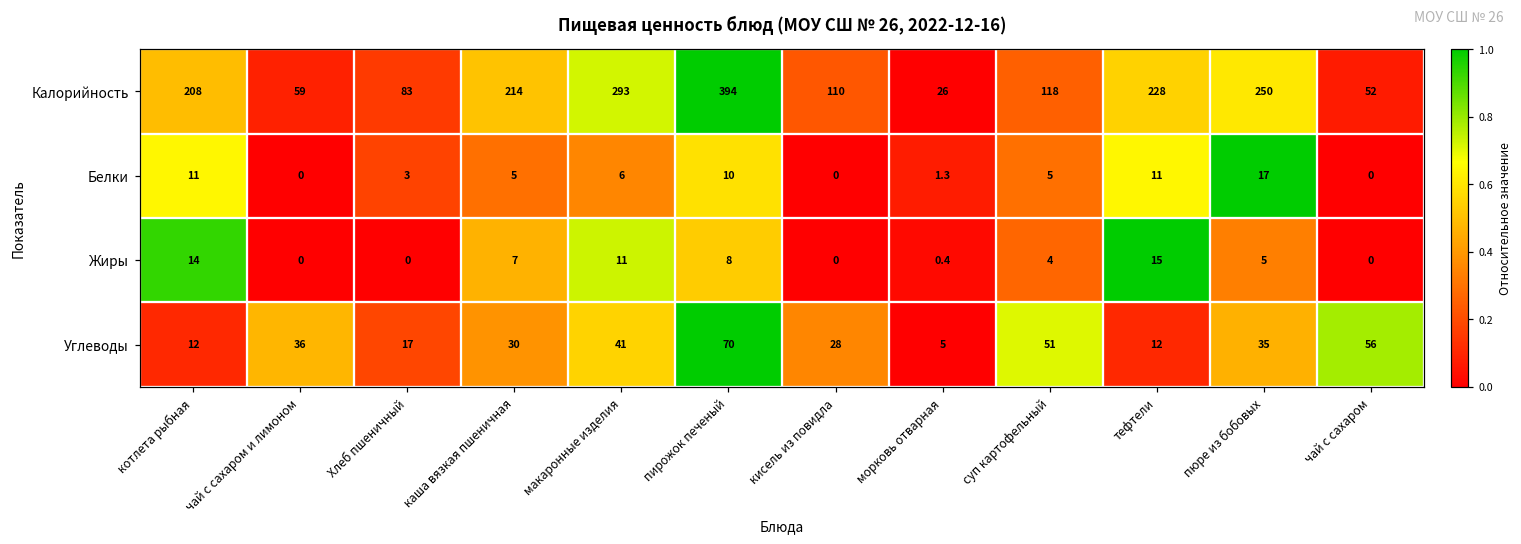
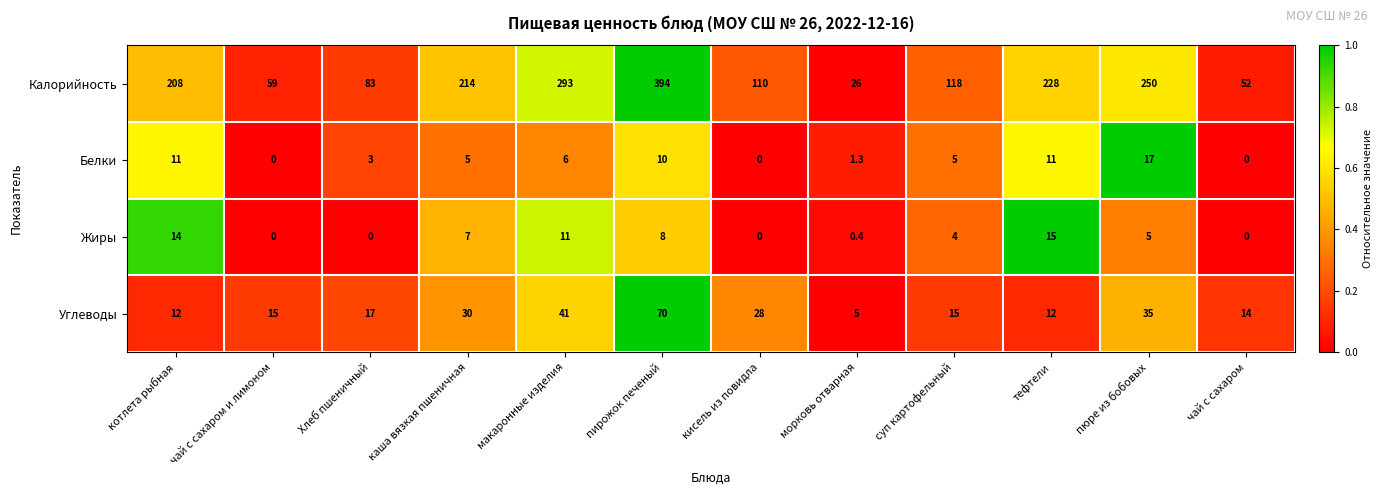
Углеводы, чай с сахаром и лимоном: 36 -> 15
Углеводы, суп картофельный: 51 -> 15
Углеводы, чай с сахаром: 56 -> 14
